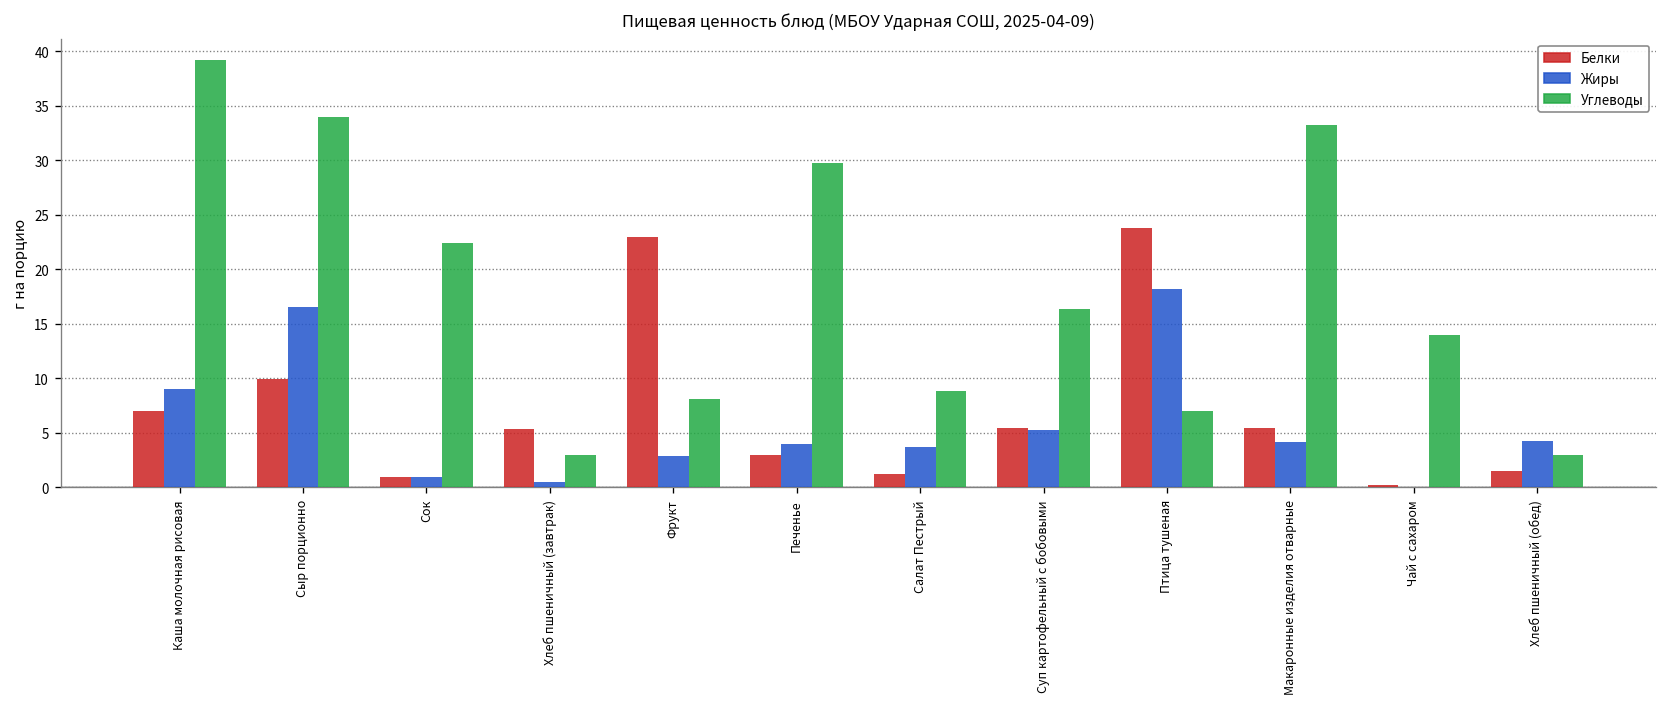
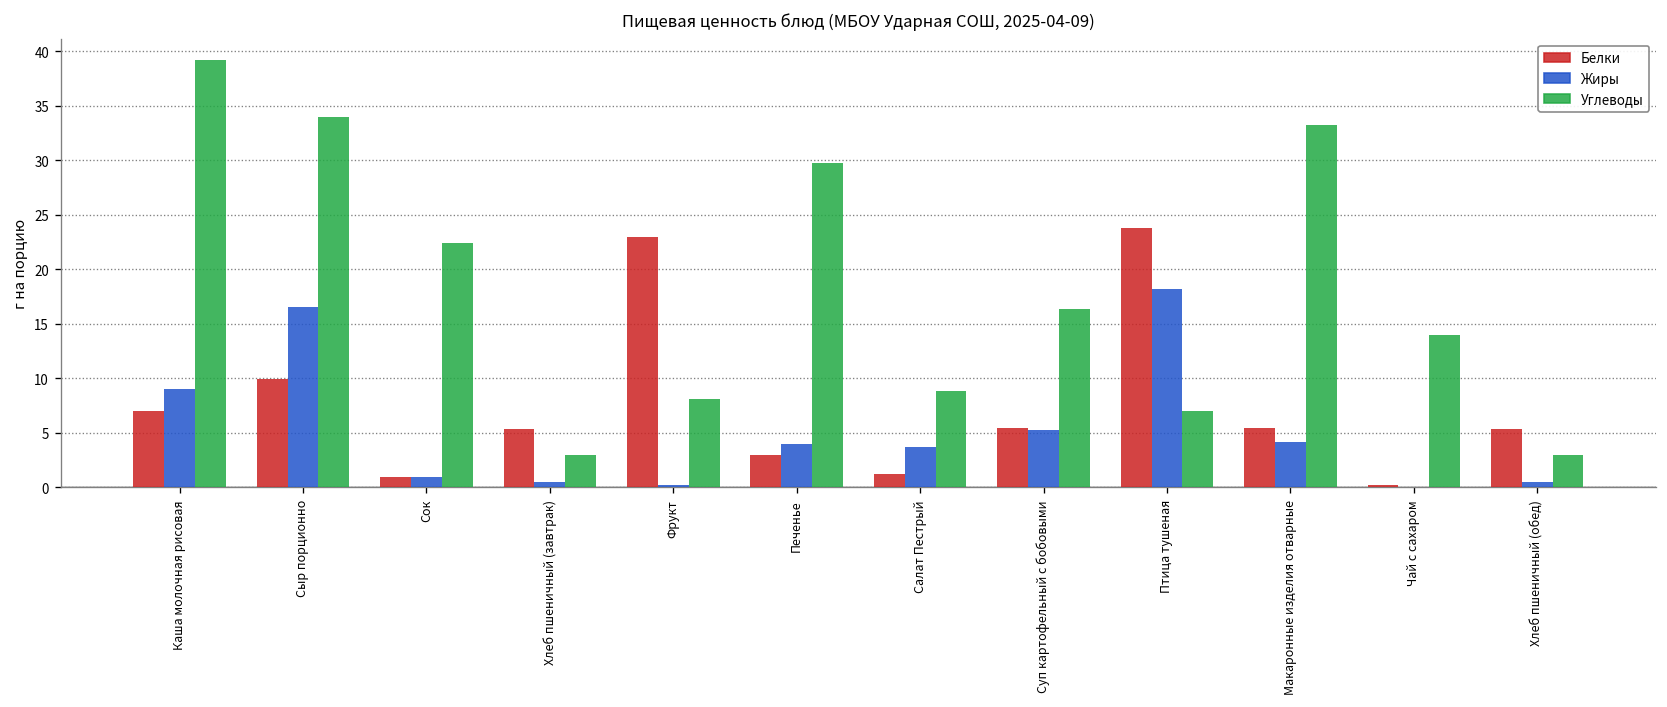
Жиры, Фрукт: 3 -> 0
Белки, Хлеб пшеничный (обед): 2 -> 5
Жиры, Хлеб пшеничный (обед): 4 -> 1
